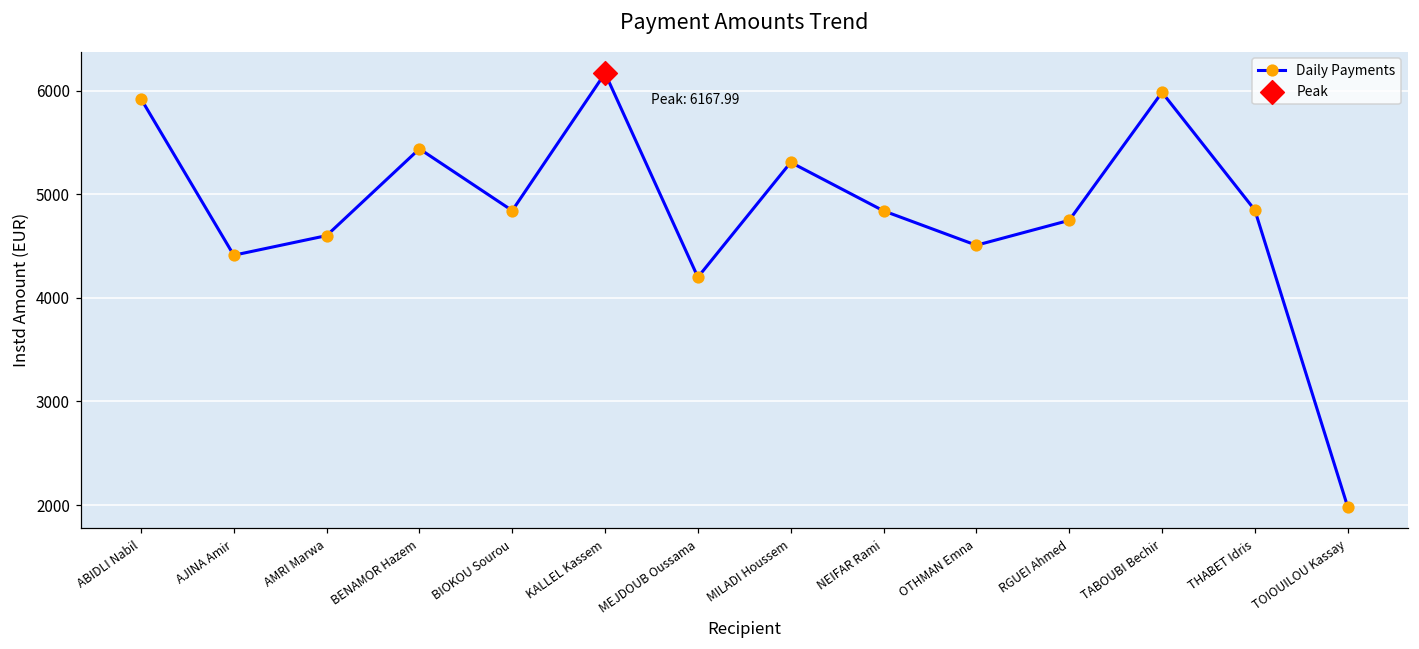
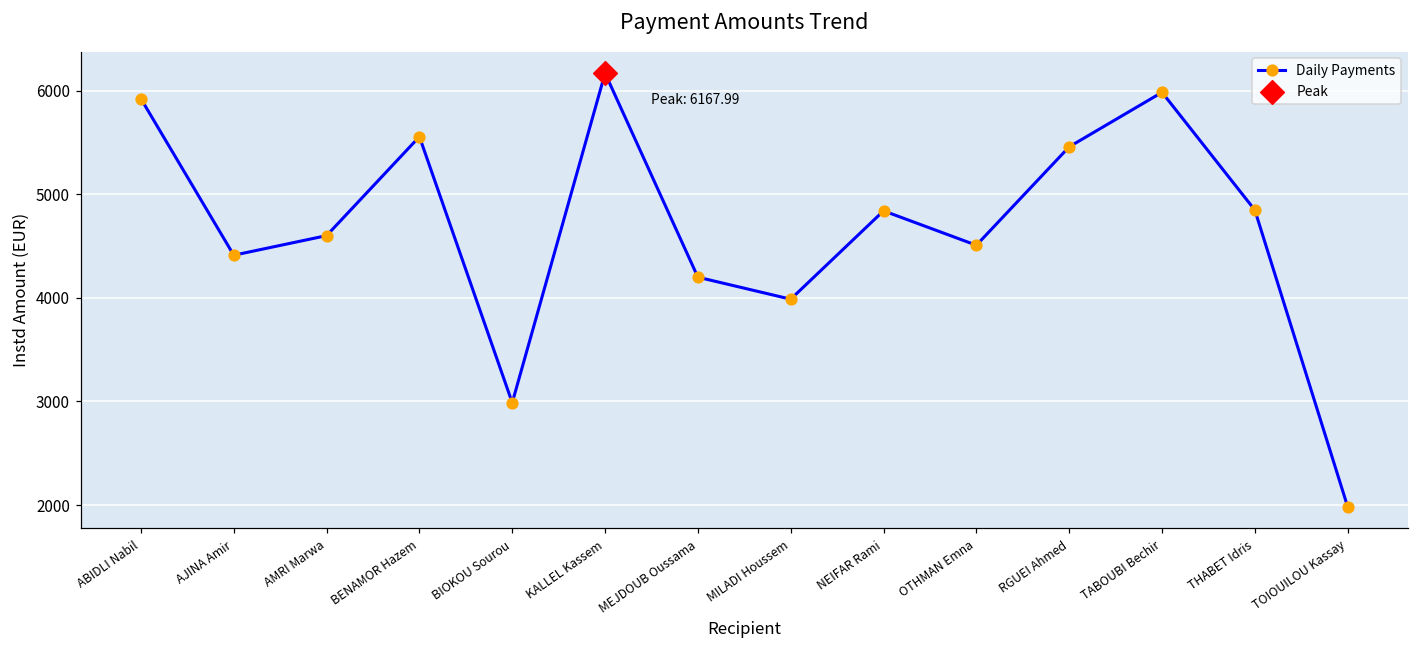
Daily Payments, BENAMOR Hazem: 5400 -> 5600
Daily Payments, BIOKOU Sourou: 4800 -> 3000
Daily Payments, MILADI Houssem: 5300 -> 4000
Daily Payments, RGUEI Ahmed: 4700 -> 5500
